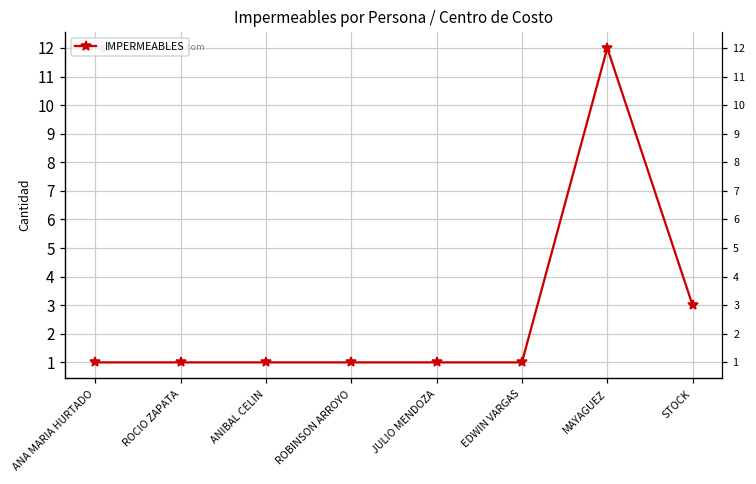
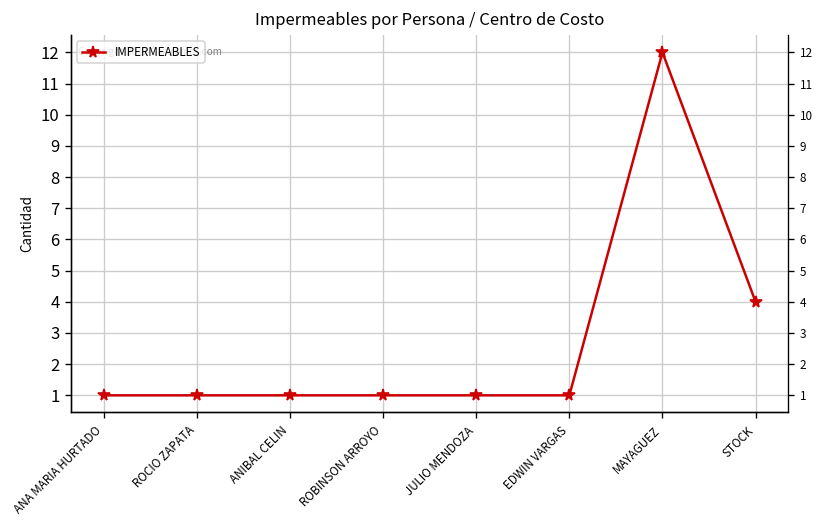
STOCK: 3 -> 4
